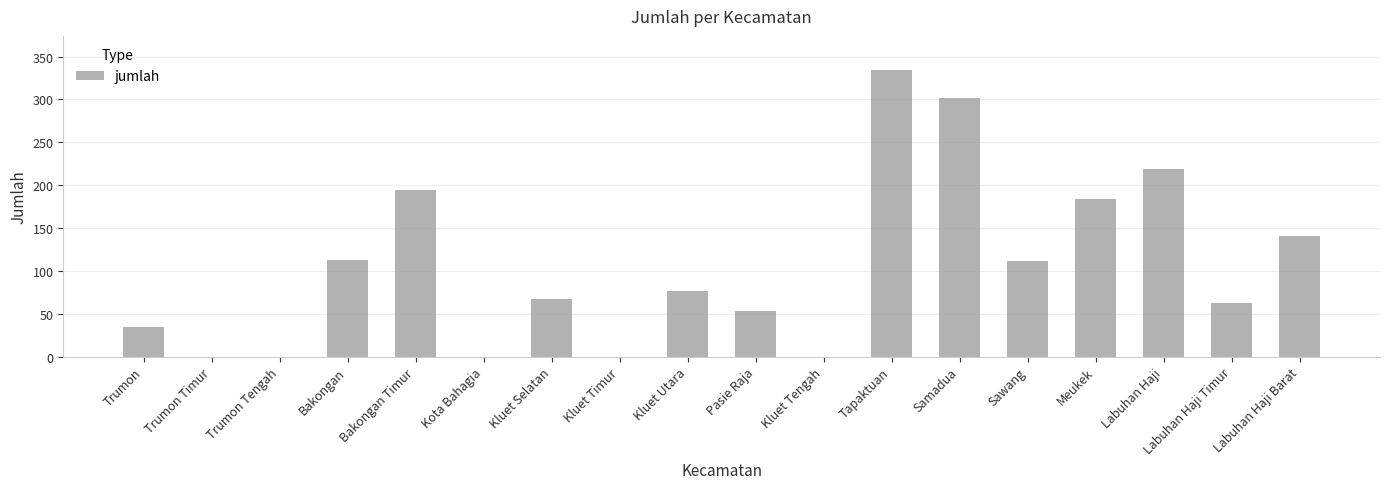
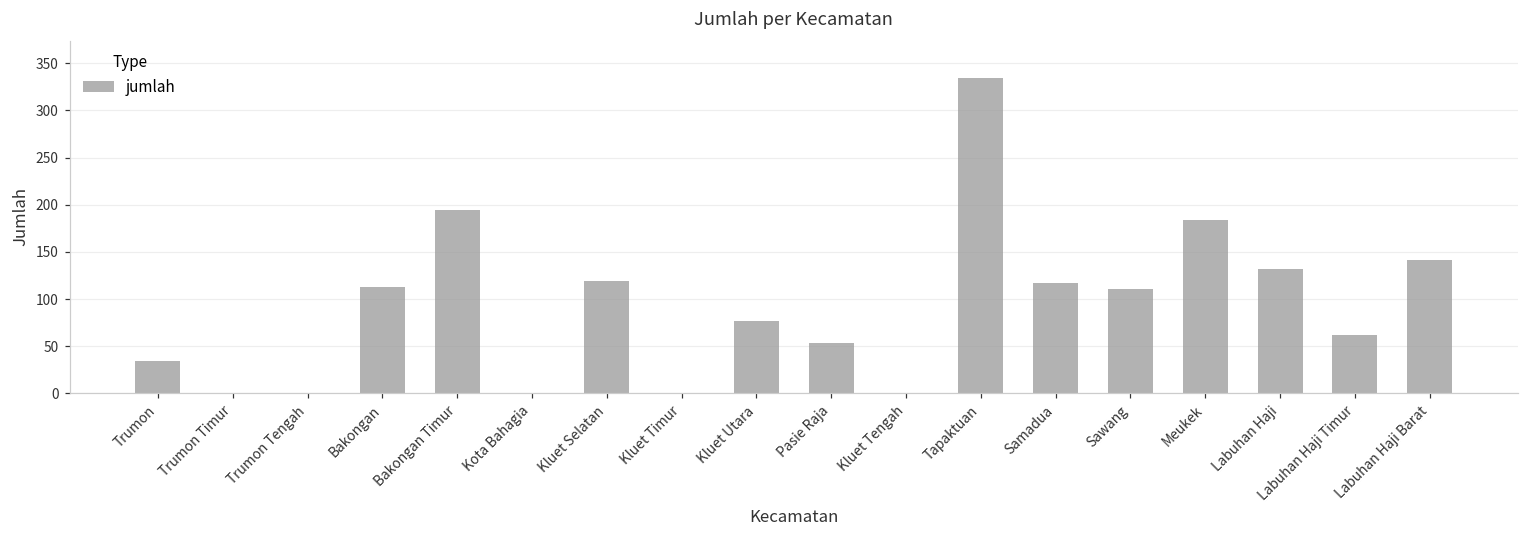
Kluet Selatan: 70 -> 120
Samadua: 300 -> 120
Labuhan Haji: 220 -> 130
